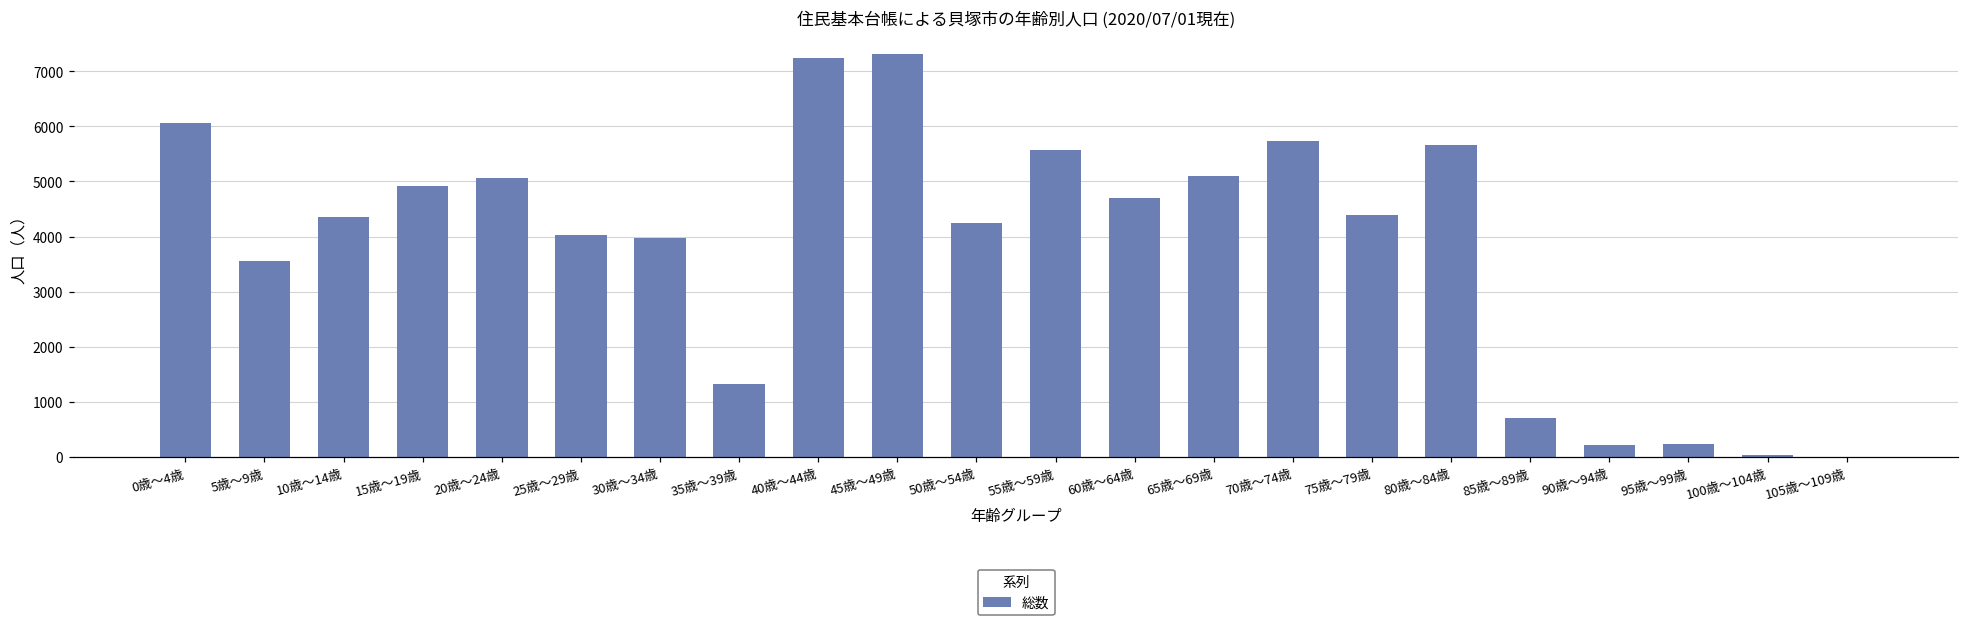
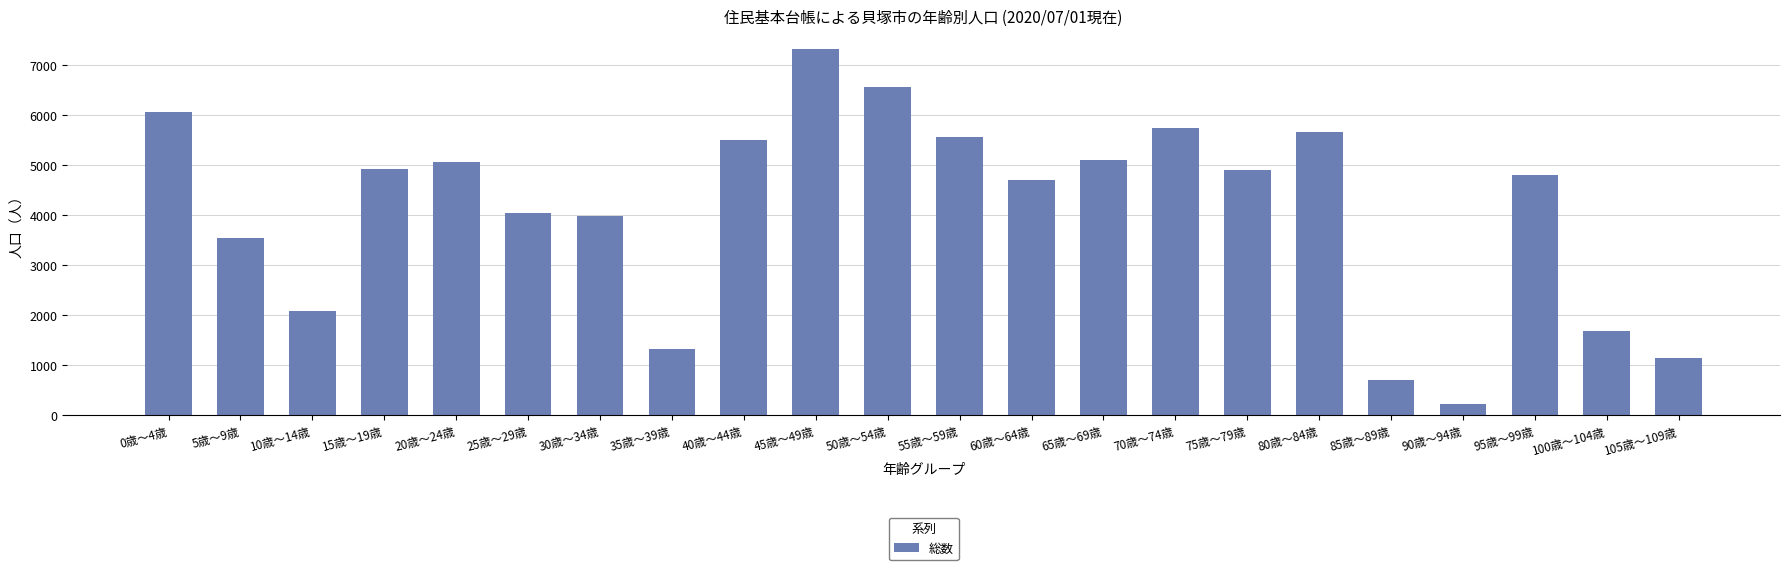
10歳～14歳: 4400 -> 2100
40歳～44歳: 7200 -> 5500
50歳～54歳: 4200 -> 6600
75歳～79歳: 4400 -> 4900
95歳～99歳: 200 -> 4800
100歳～104歳: 0 -> 1700
105歳～109歳: 0 -> 1100
